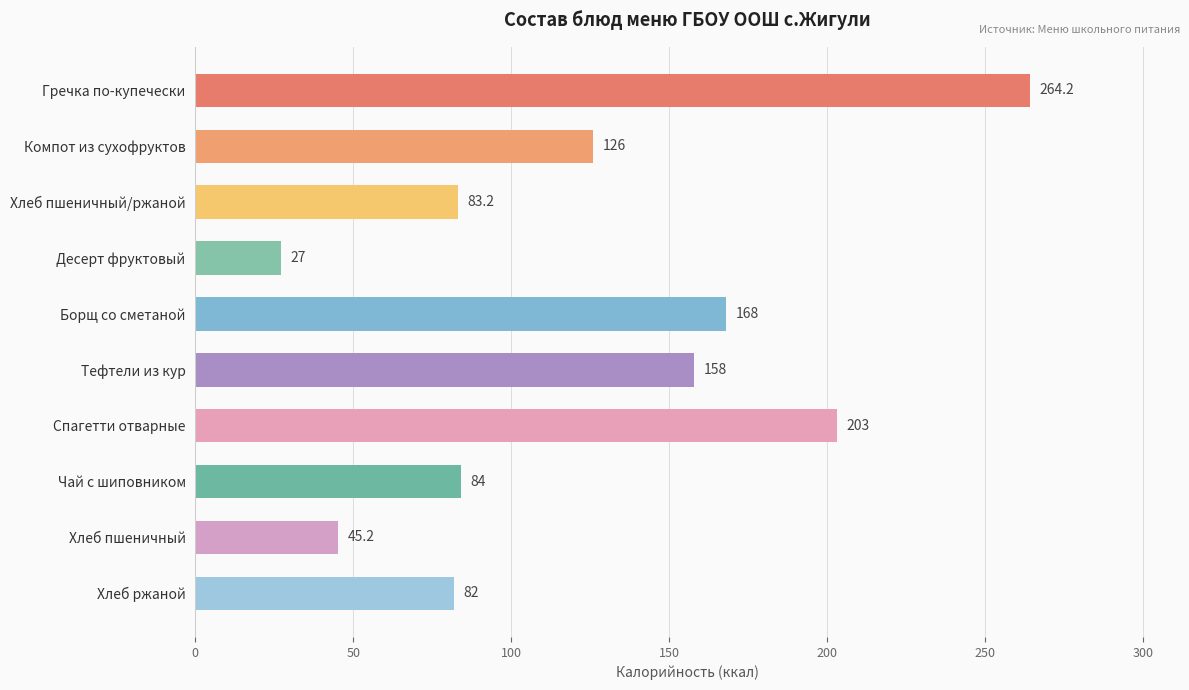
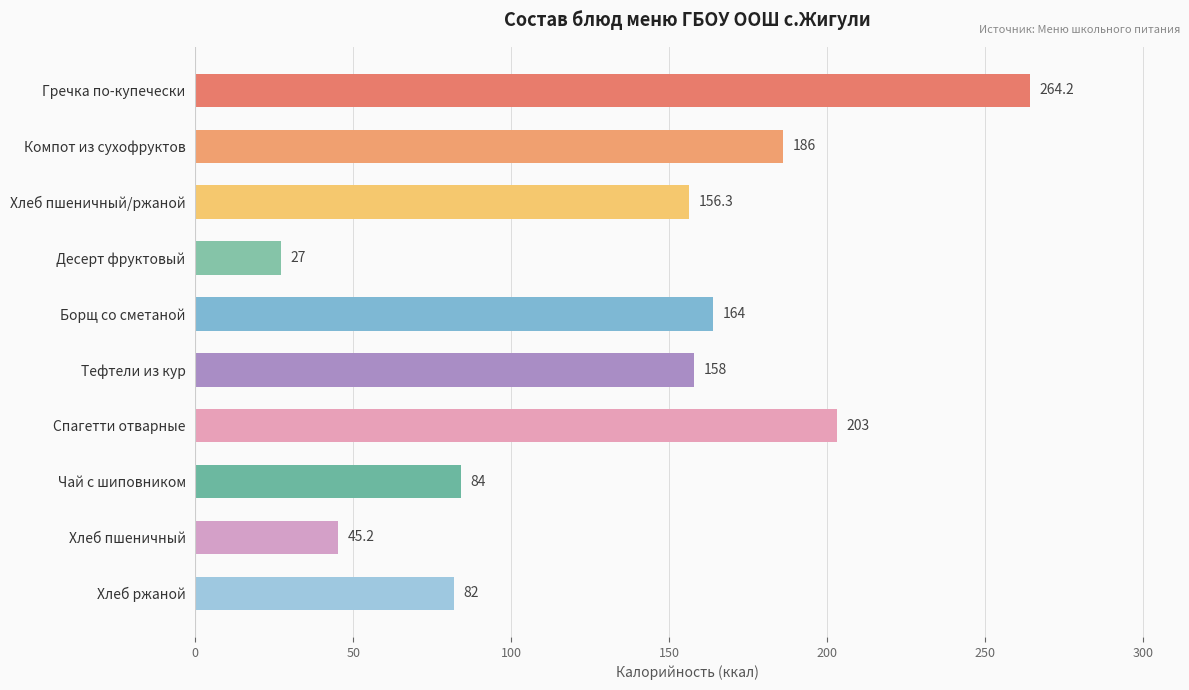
Компот из сухофруктов: 126 -> 186
Хлеб пшеничный/ржаной: 83.2 -> 156.3
Борщ со сметаной: 168 -> 164
